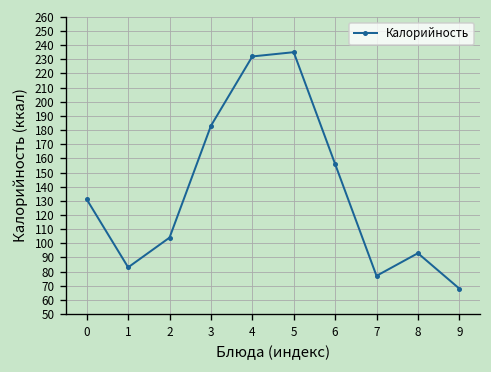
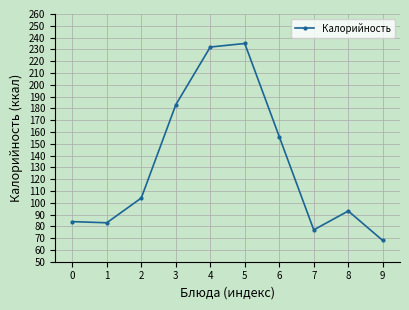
0: 131 -> 84
